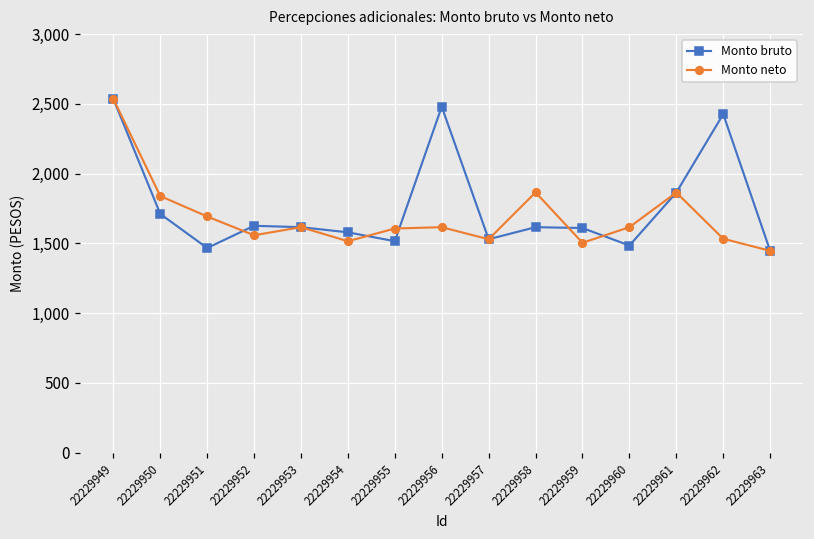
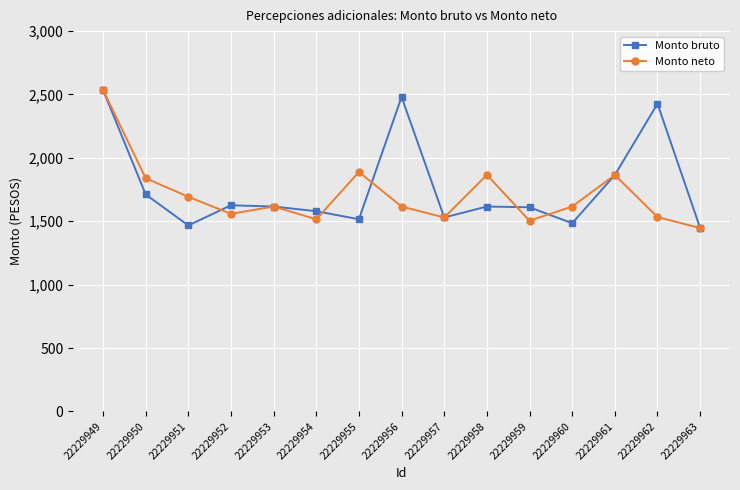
Monto neto, 22229955: 1,610 -> 1,890
